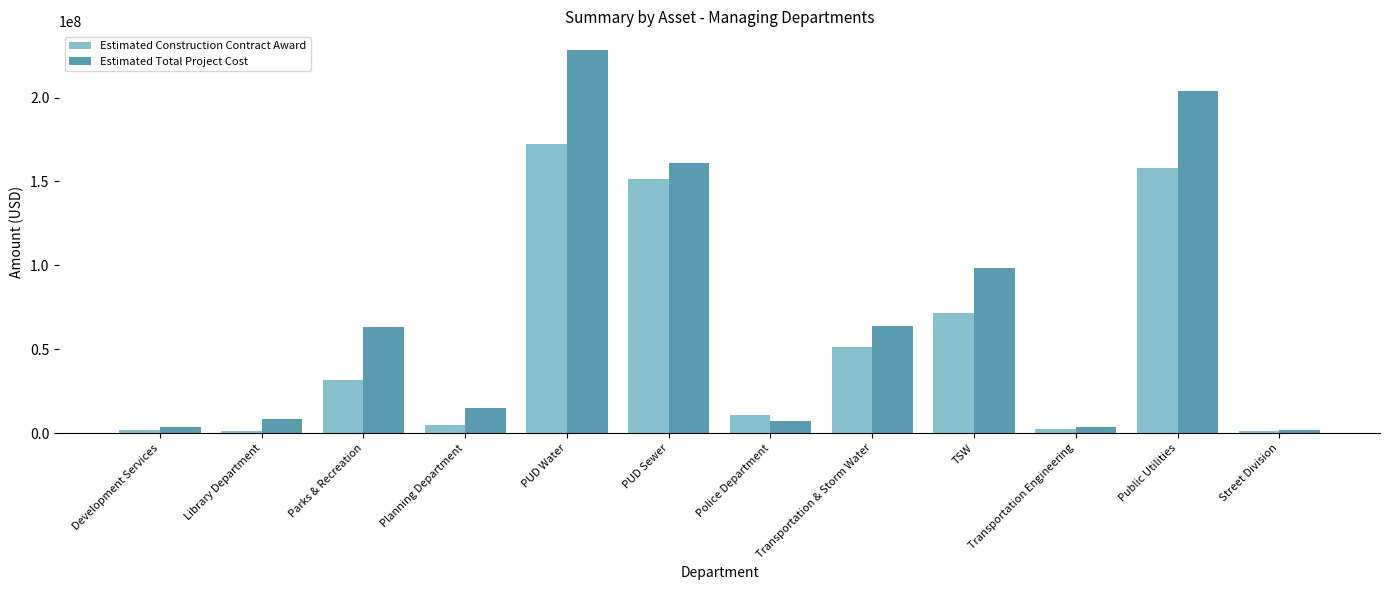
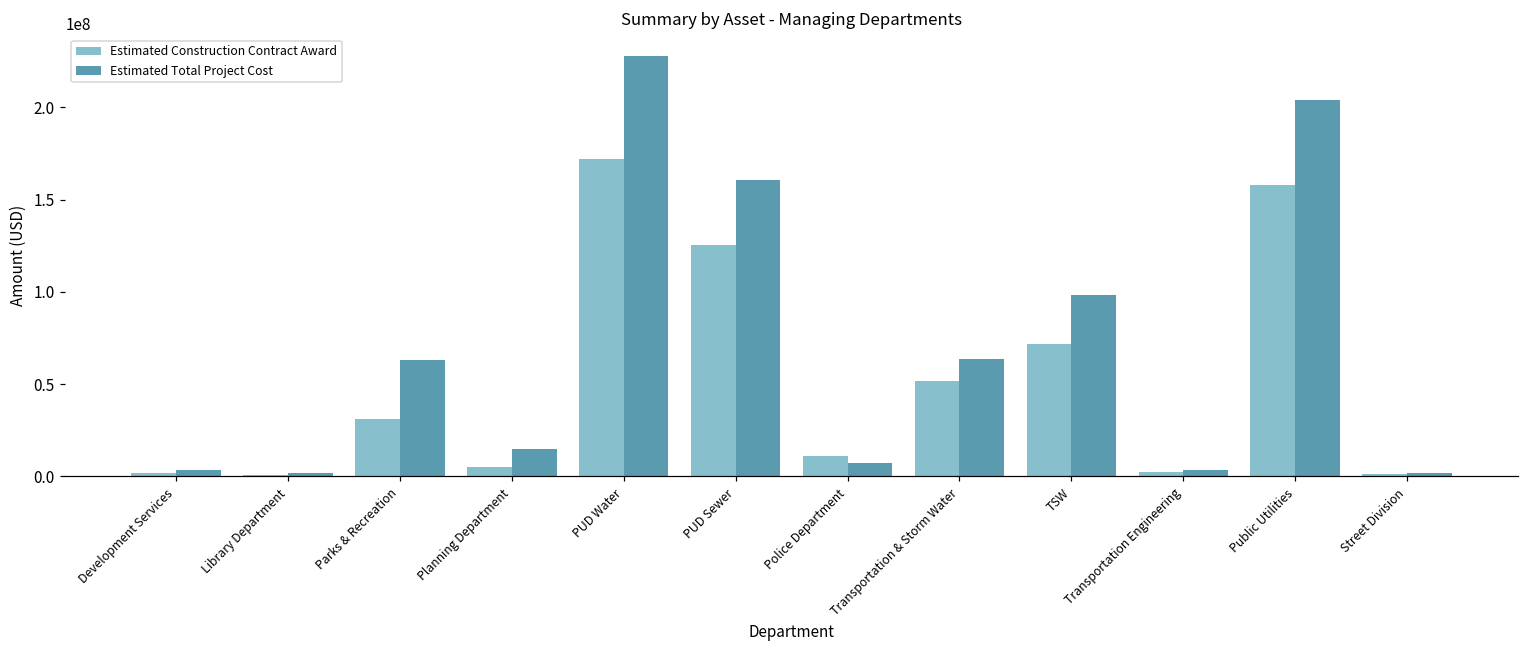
Estimated Total Project Cost, Library Department: 8000000 -> 2000000
Estimated Construction Contract Award, PUD Sewer: 151000000 -> 126000000
